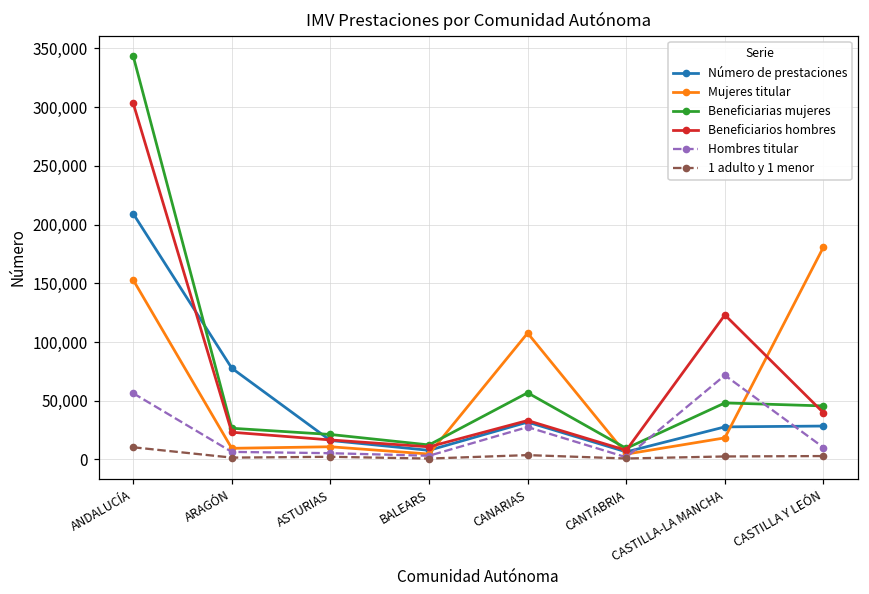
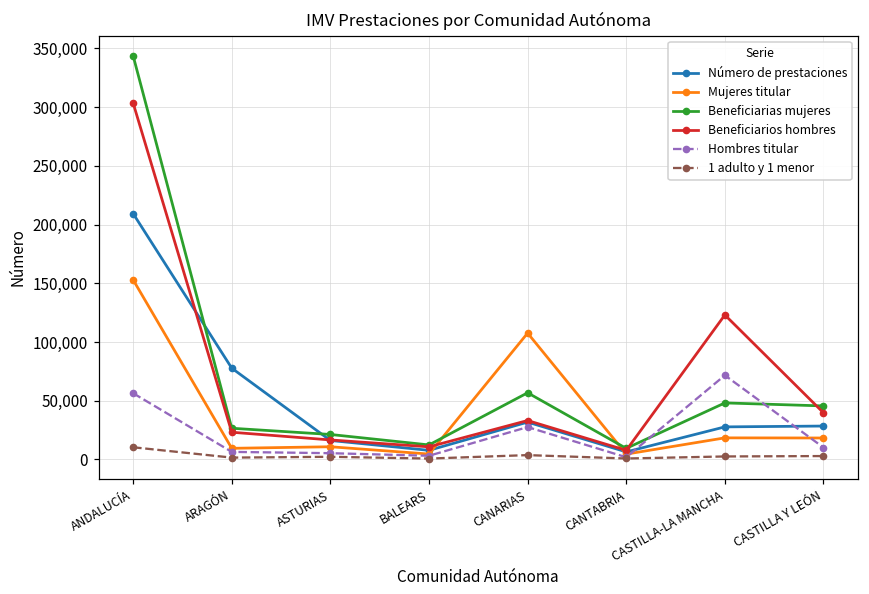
Mujeres titular, CASTILLA Y LEÓN: 181,000 -> 18,000
